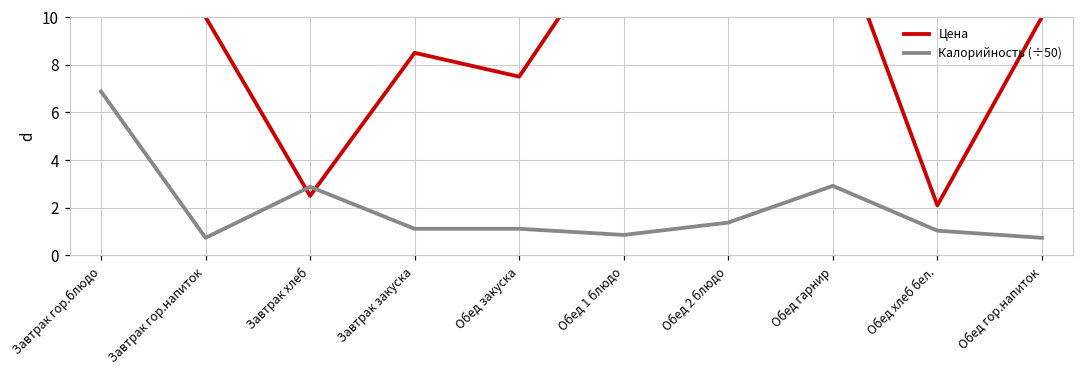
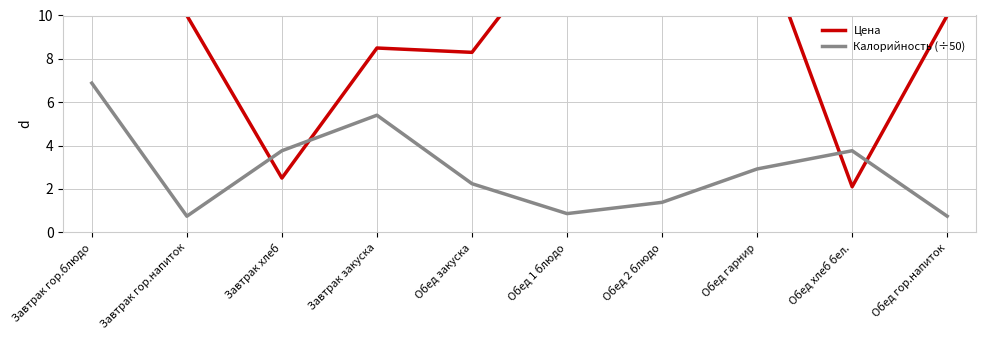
Калорийность (÷50), Завтрак хлеб: 2.9 -> 3.8
Калорийность (÷50), Завтрак закуска: 1.1 -> 5.4
Цена, Обед закуска: 7.5 -> 8.3
Калорийность (÷50), Обед закуска: 1.1 -> 2.2
Калорийность (÷50), Обед хлеб бел.: 1.0 -> 3.8
